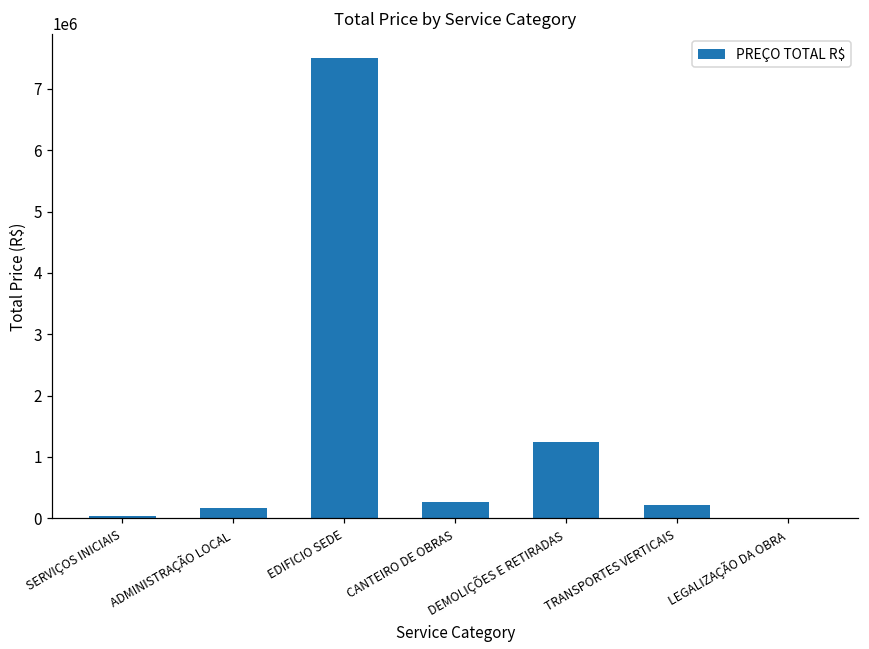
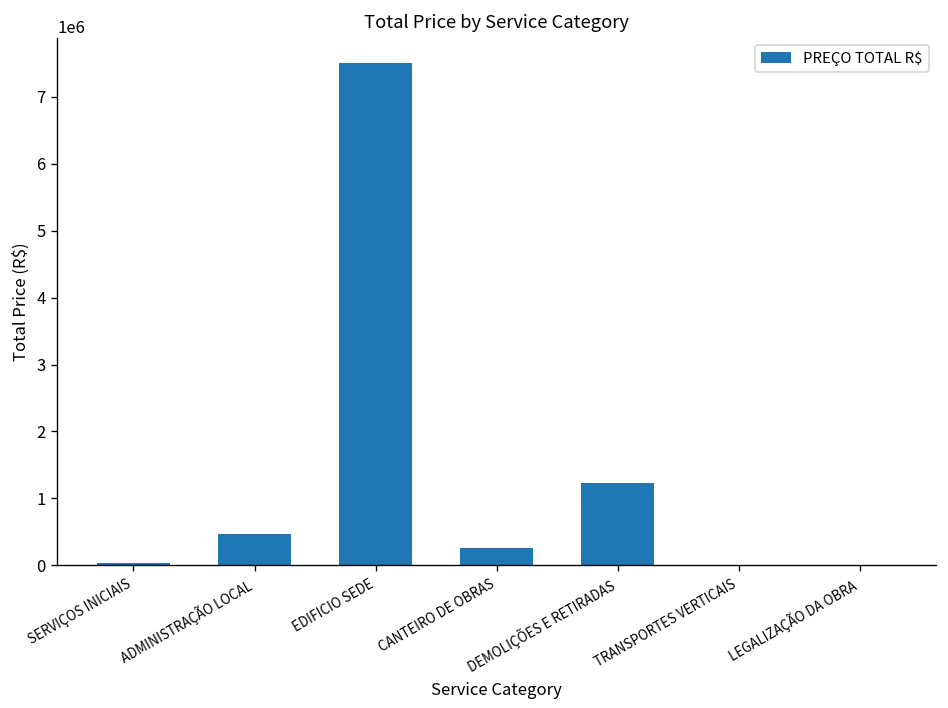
ADMINISTRAÇÃO LOCAL: 200000 -> 500000
TRANSPORTES VERTICAIS: 200000 -> 0
